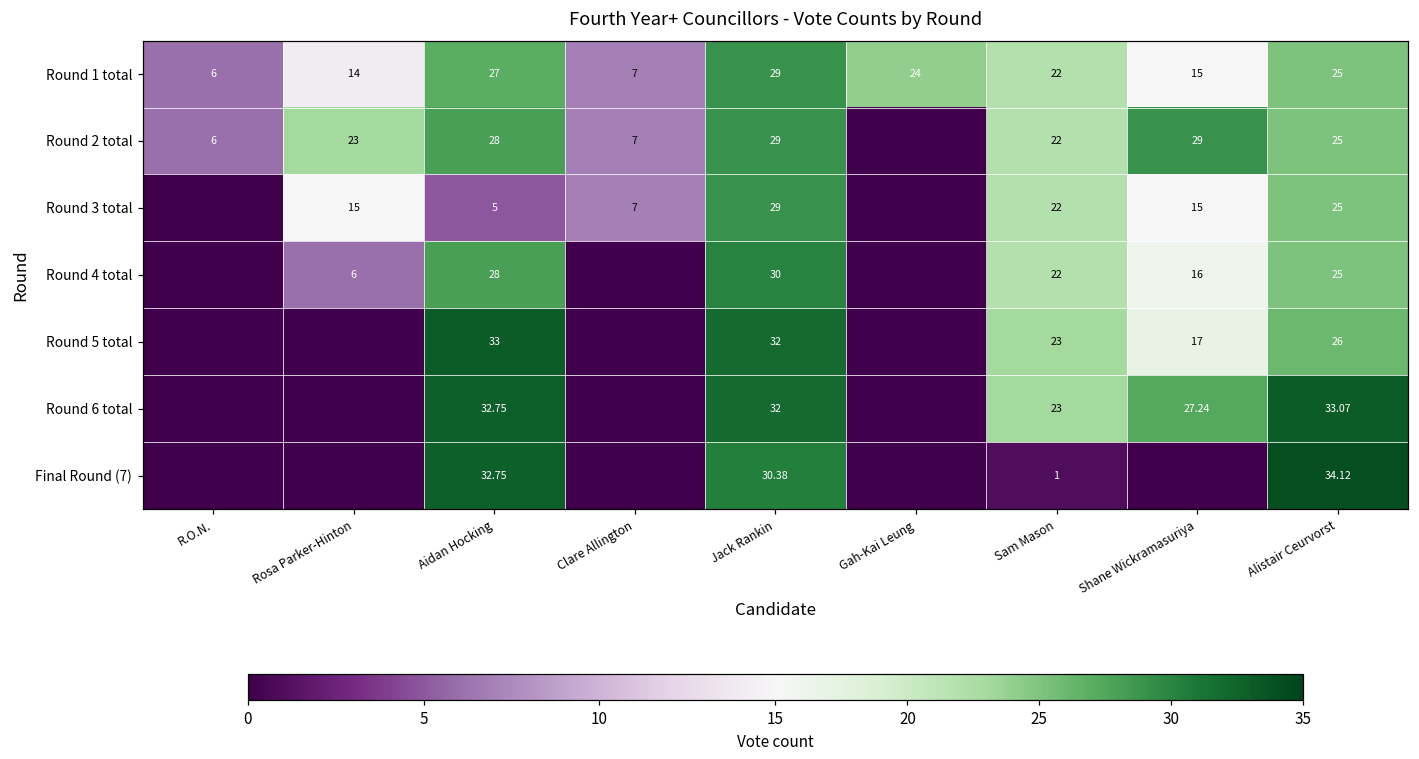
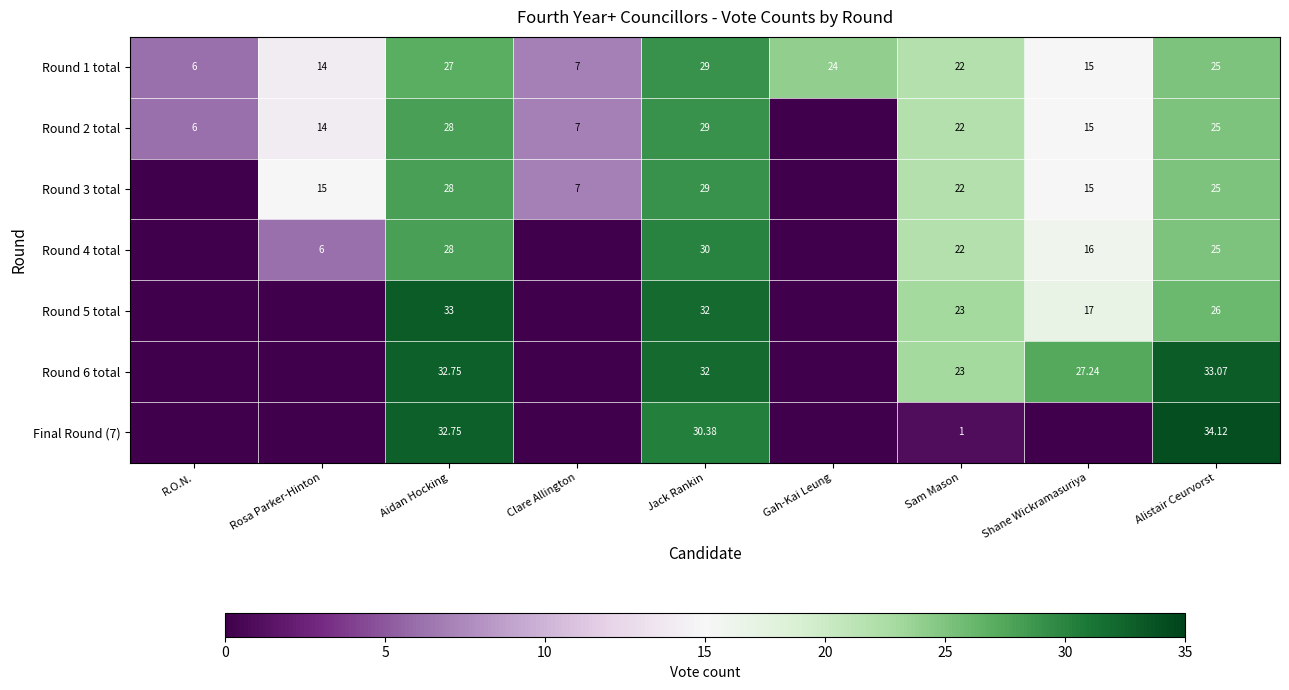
Round 2 total, Rosa Parker-Hinton: 23 -> 14
Round 2 total, Shane Wickramasuriya: 29 -> 15
Round 3 total, Aidan Hocking: 5 -> 28
